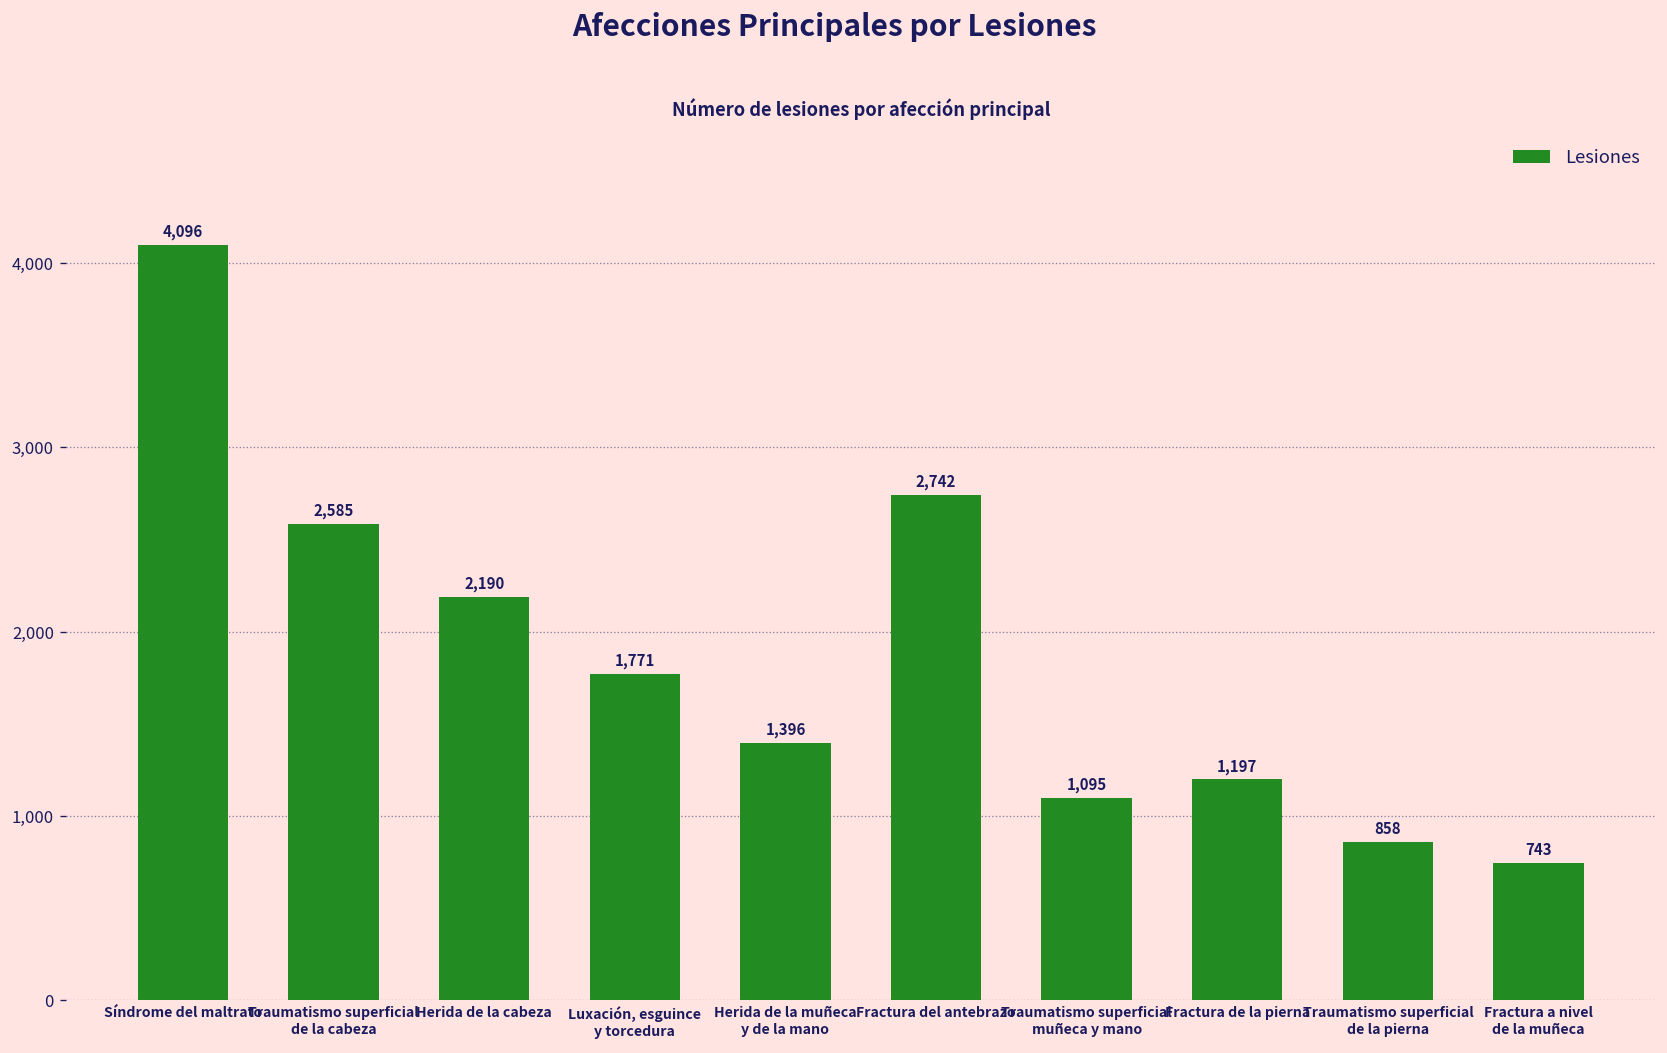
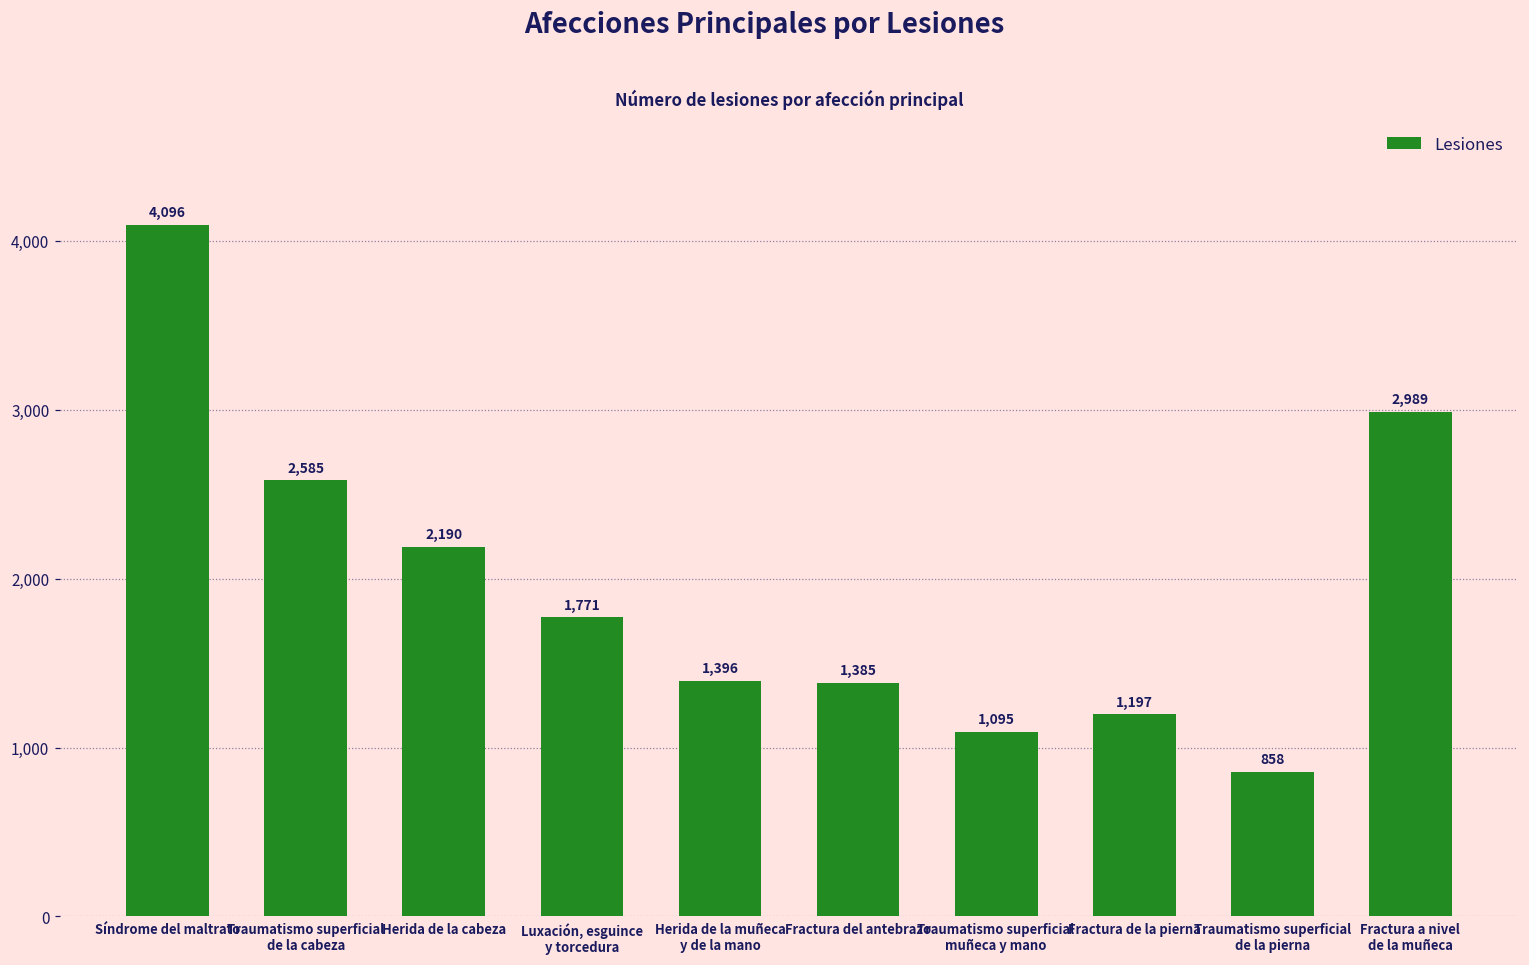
Fractura del antebrazo: 2,742 -> 1,385
Fractura a nivel de la muñeca: 743 -> 2,989
